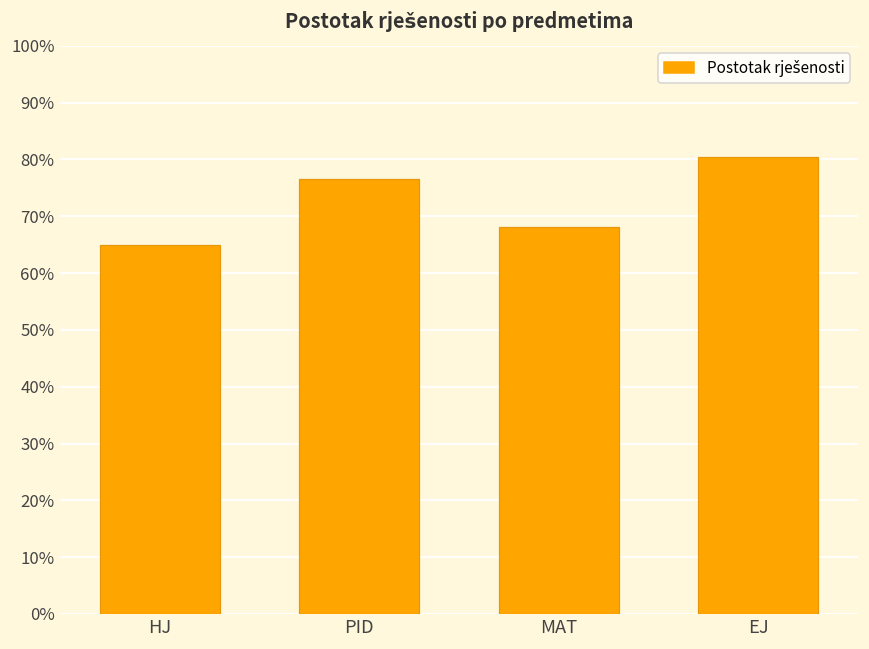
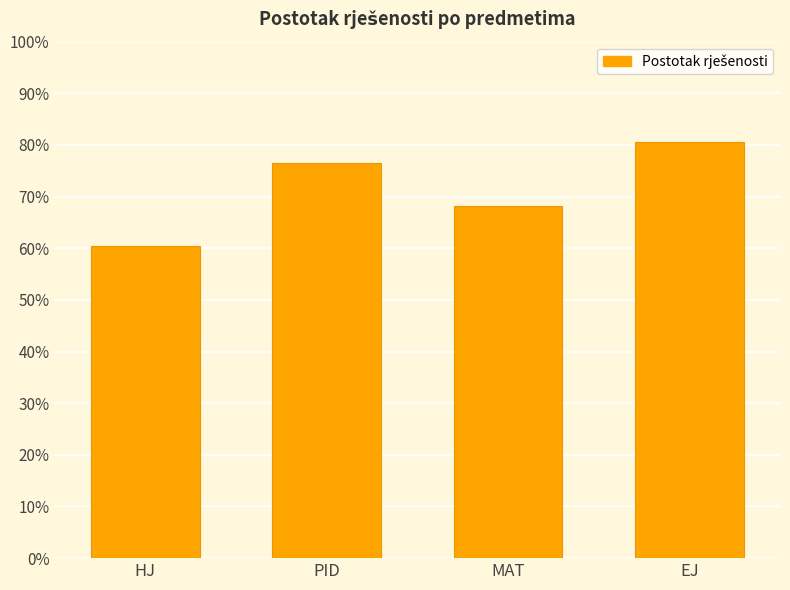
HJ: 65% -> 60%
